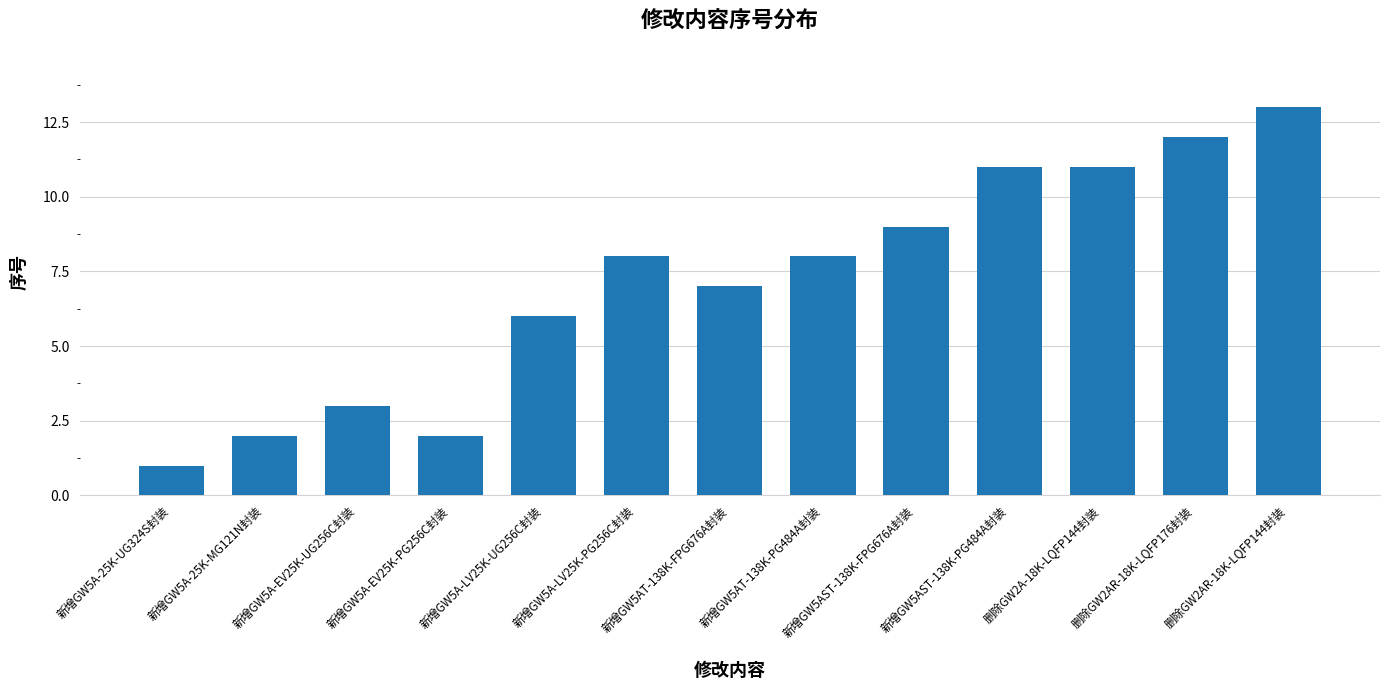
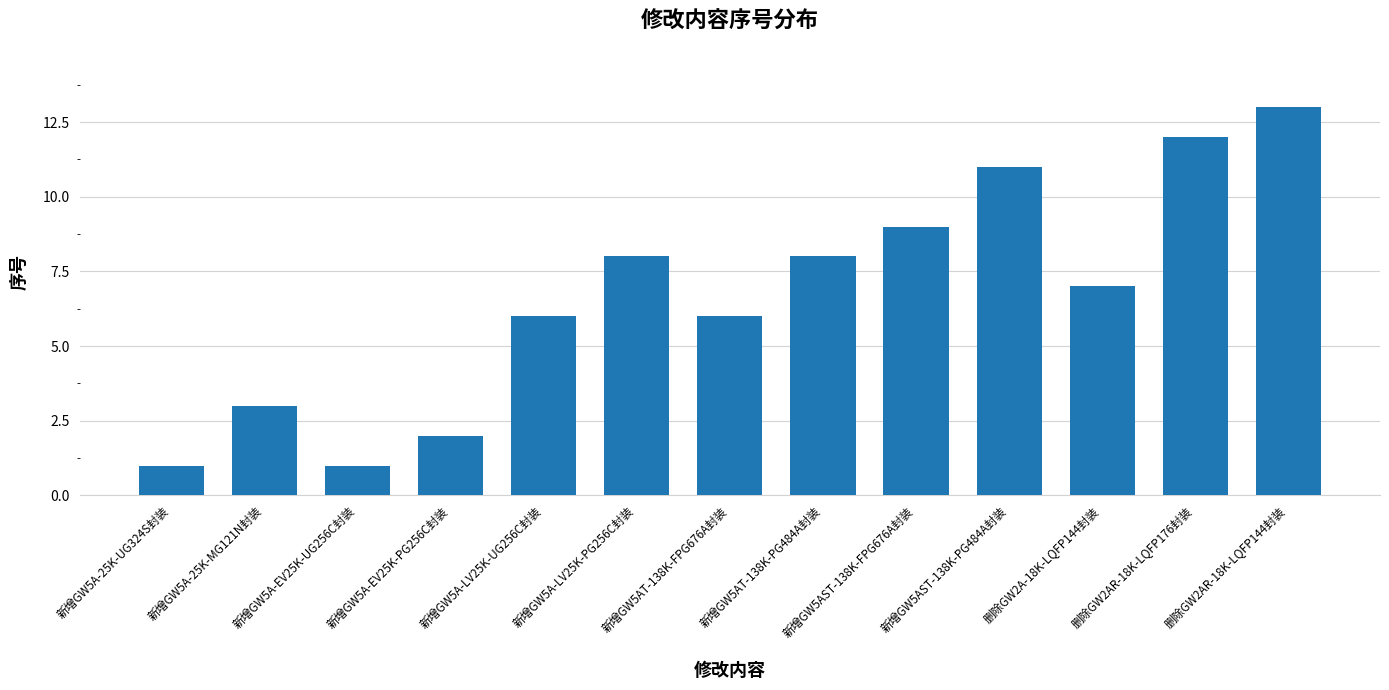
新增GW5A-25K-MG121N封装: 2 -> 3
新增GW5A-EV25K-UG256C封装: 3 -> 1
新增GW5AT-138K-FPG676A封装: 7 -> 6
删除GW2A-18K-LQFP144封装: 11 -> 7
